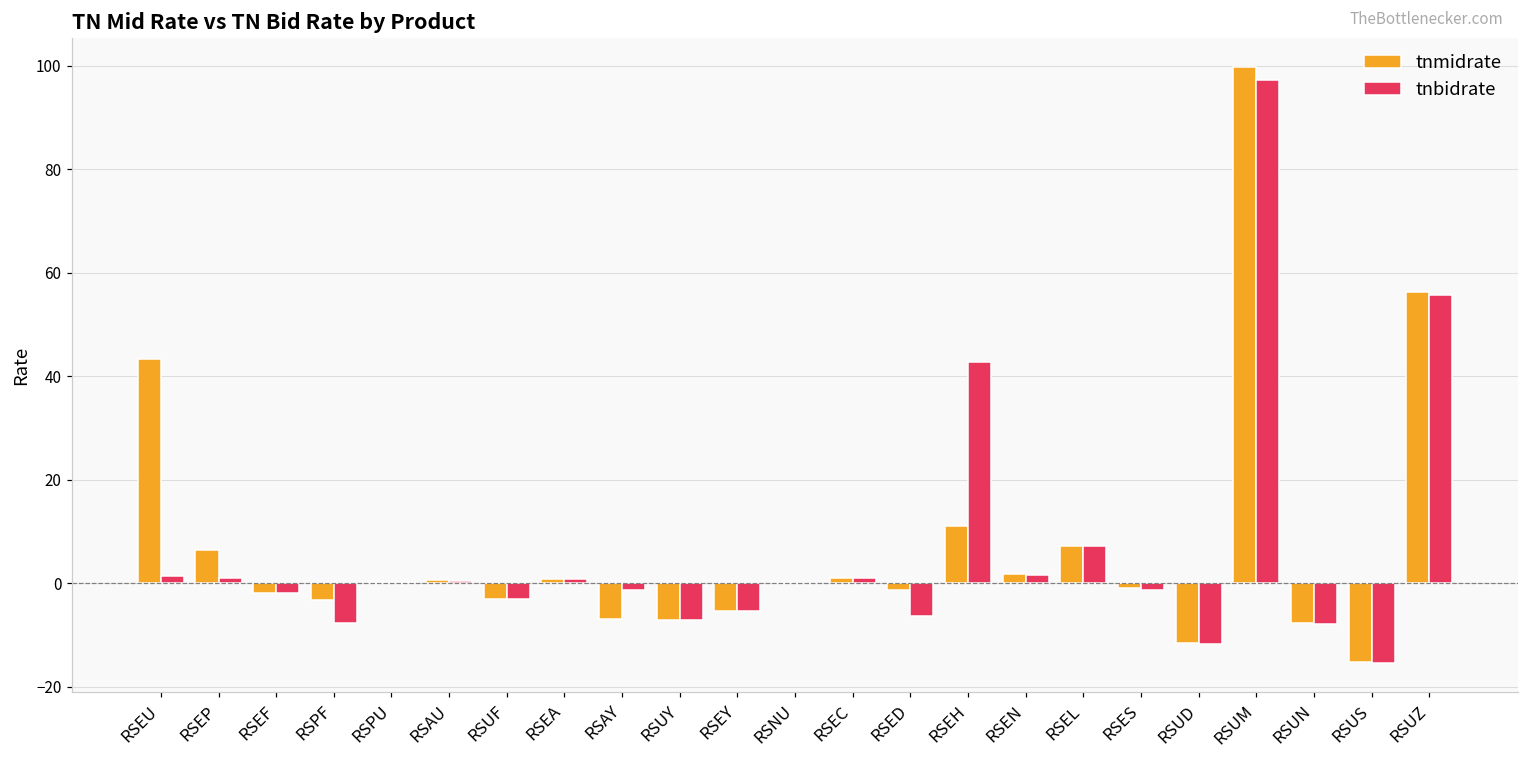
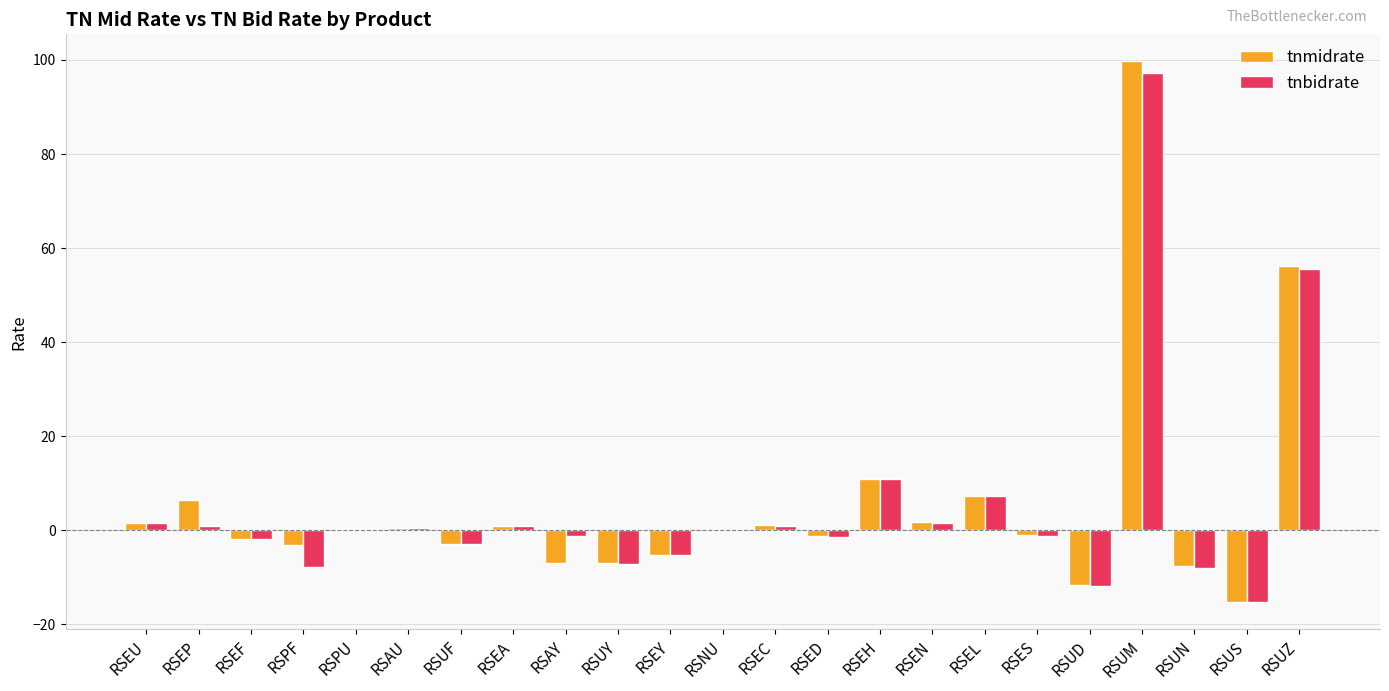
tnmidrate, RSEU: 43 -> 1
tnbidrate, RSED: -6 -> -1
tnbidrate, RSEH: 43 -> 11
